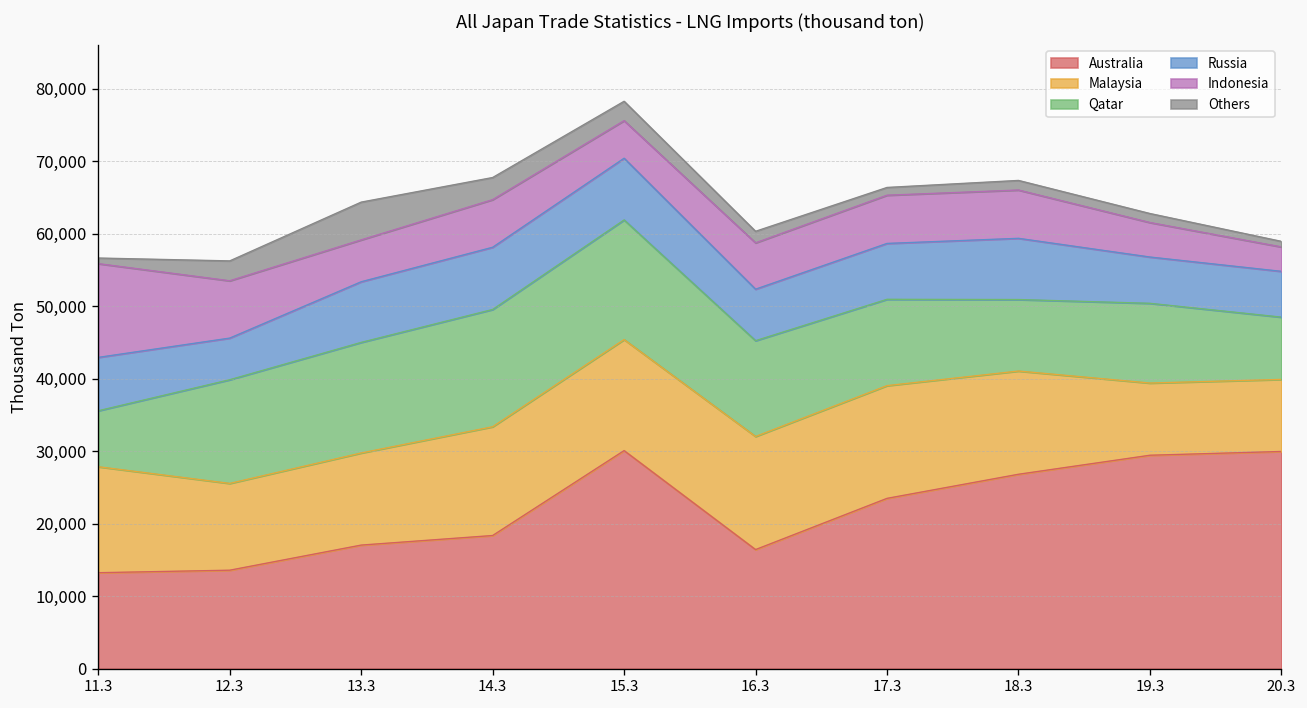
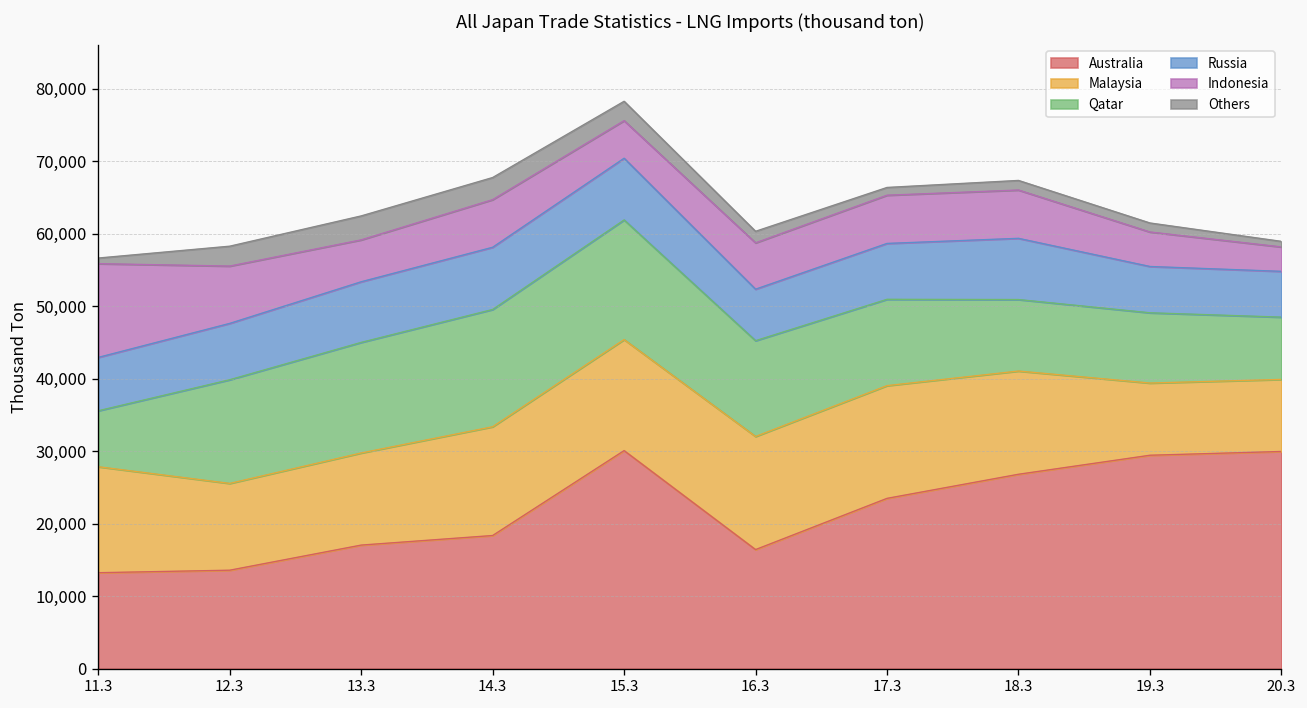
Russia, 12.3: 6,000 -> 8,000
Others, 13.3: 5,000 -> 3,000
Qatar, 19.3: 11,000 -> 10,000
